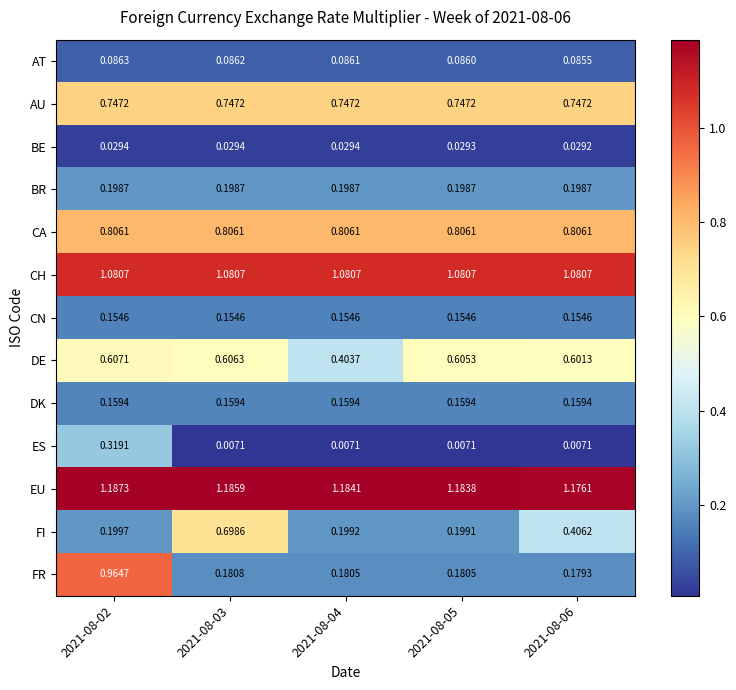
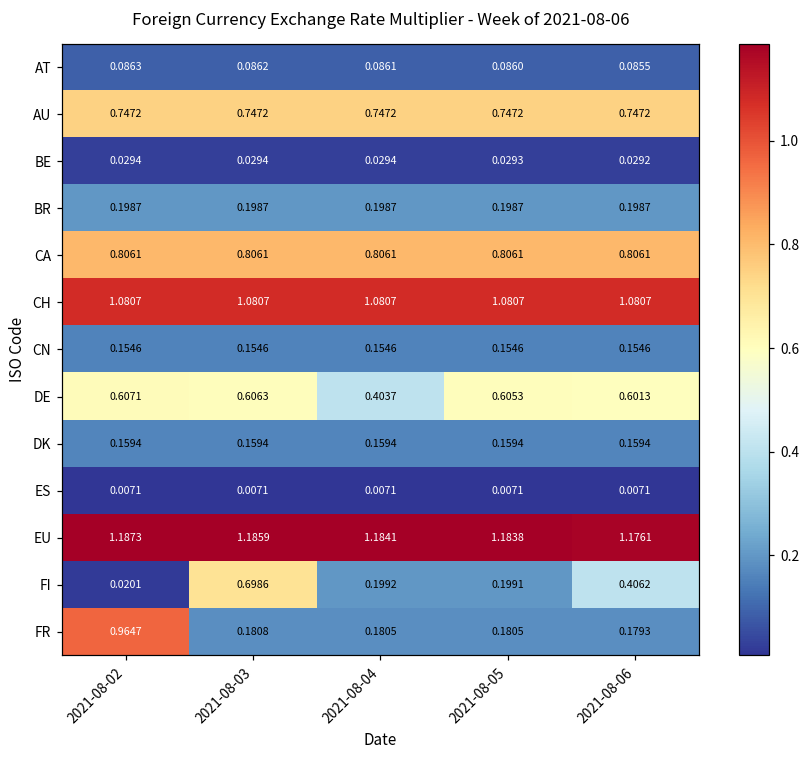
ES, 2021-08-02: 0.3191 -> 0.0071
FI, 2021-08-02: 0.1997 -> 0.0201
